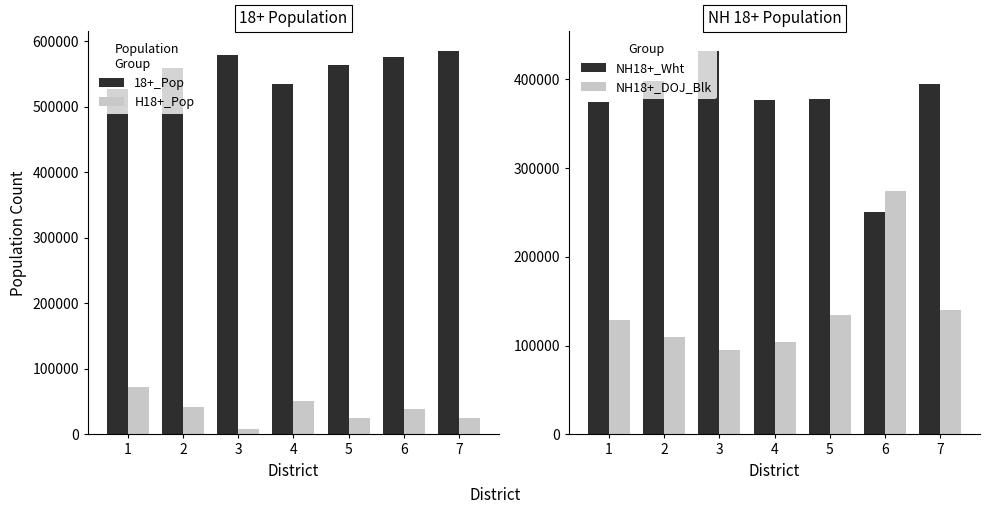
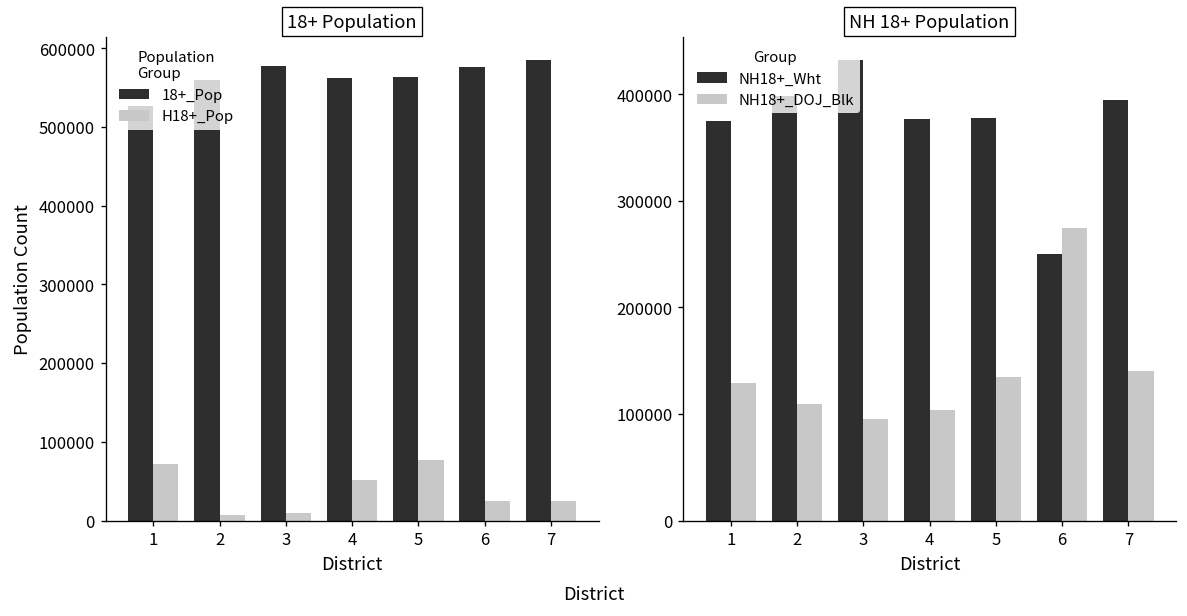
18+ Population, H18+_Pop, 2: 40000 -> 10000
18+ Population, 18+_Pop, 4: 540000 -> 560000
18+ Population, H18+_Pop, 5: 20000 -> 80000
18+ Population, H18+_Pop, 6: 40000 -> 20000
